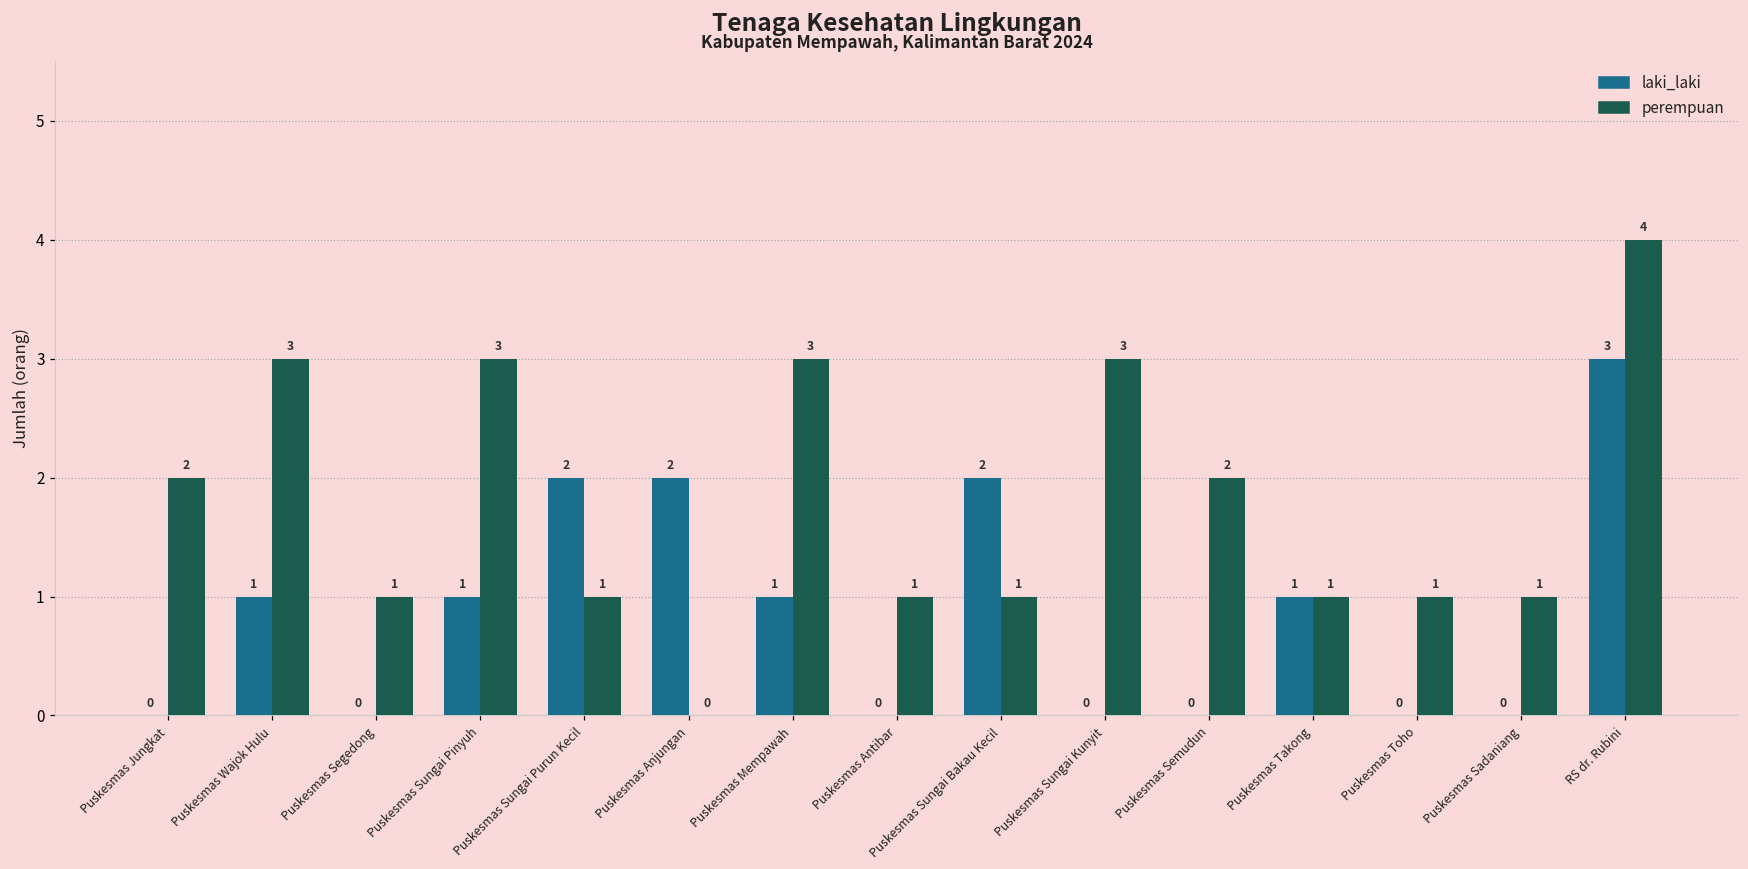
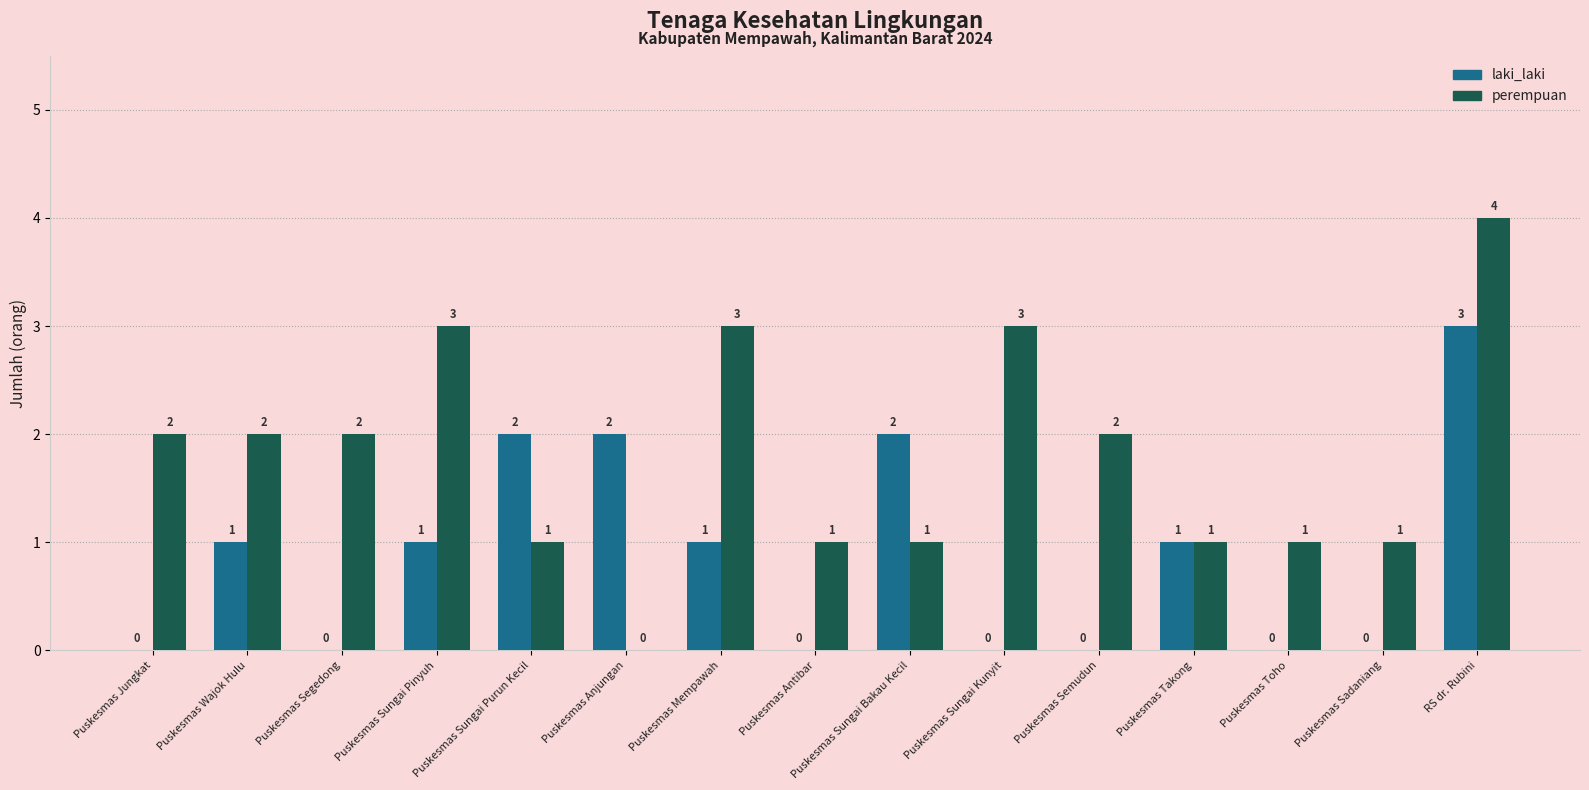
perempuan, Puskesmas Wajok Hulu: 3 -> 2
perempuan, Puskesmas Segedong: 1 -> 2
